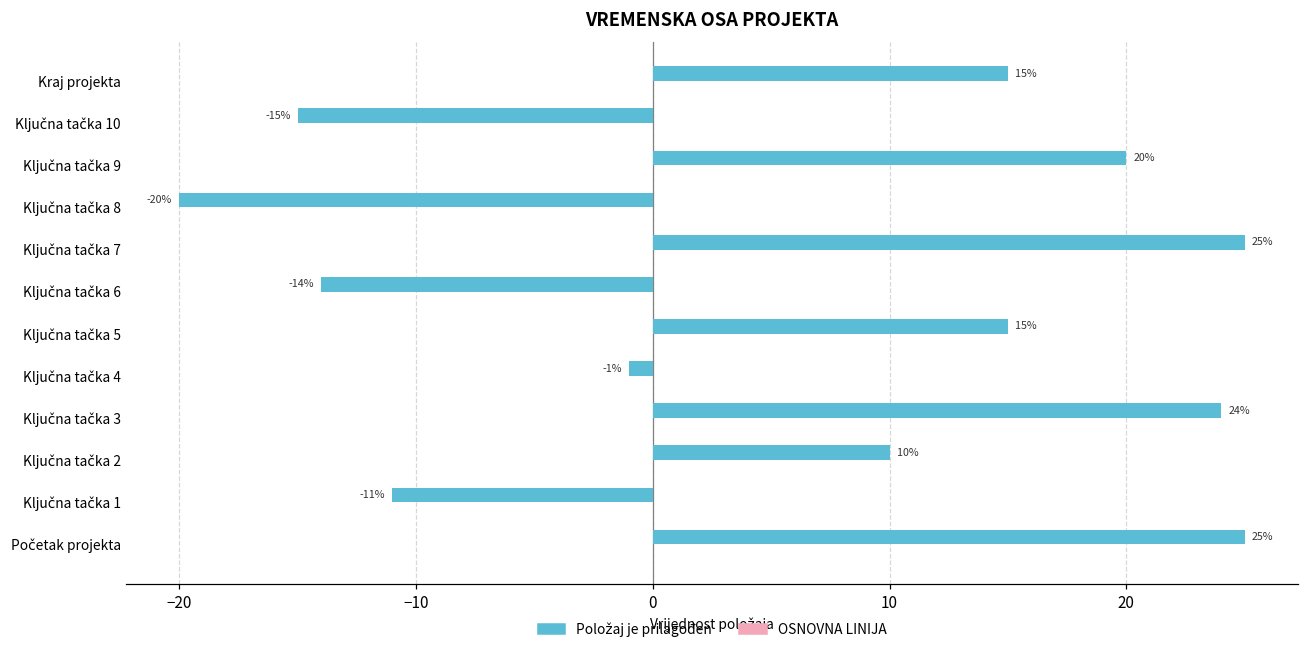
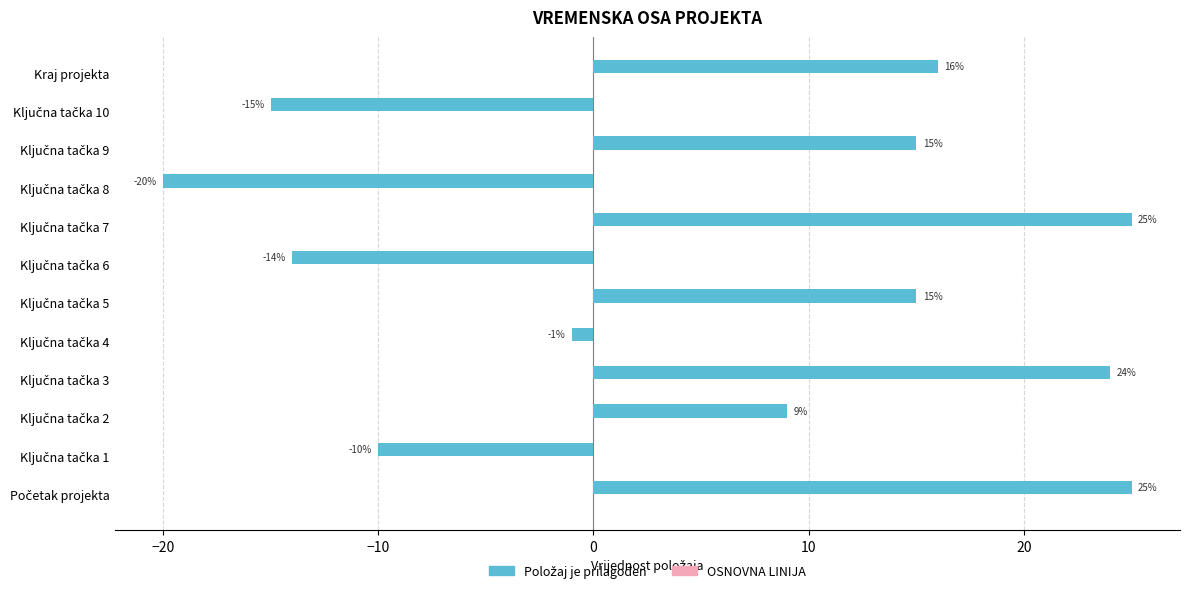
Položaj je prilagođen, Kraj projekta: 15% -> 16%
Položaj je prilagođen, Ključna tačka 9: 20% -> 15%
Položaj je prilagođen, Ključna tačka 2: 10% -> 9%
Položaj je prilagođen, Ključna tačka 1: -11% -> -10%
